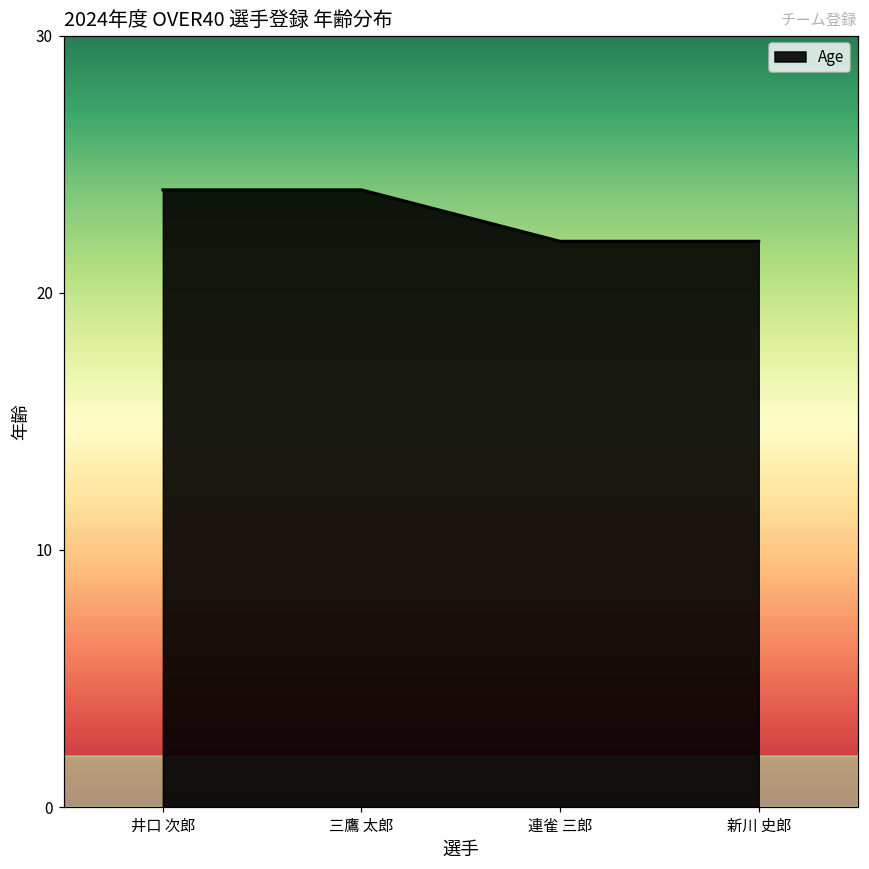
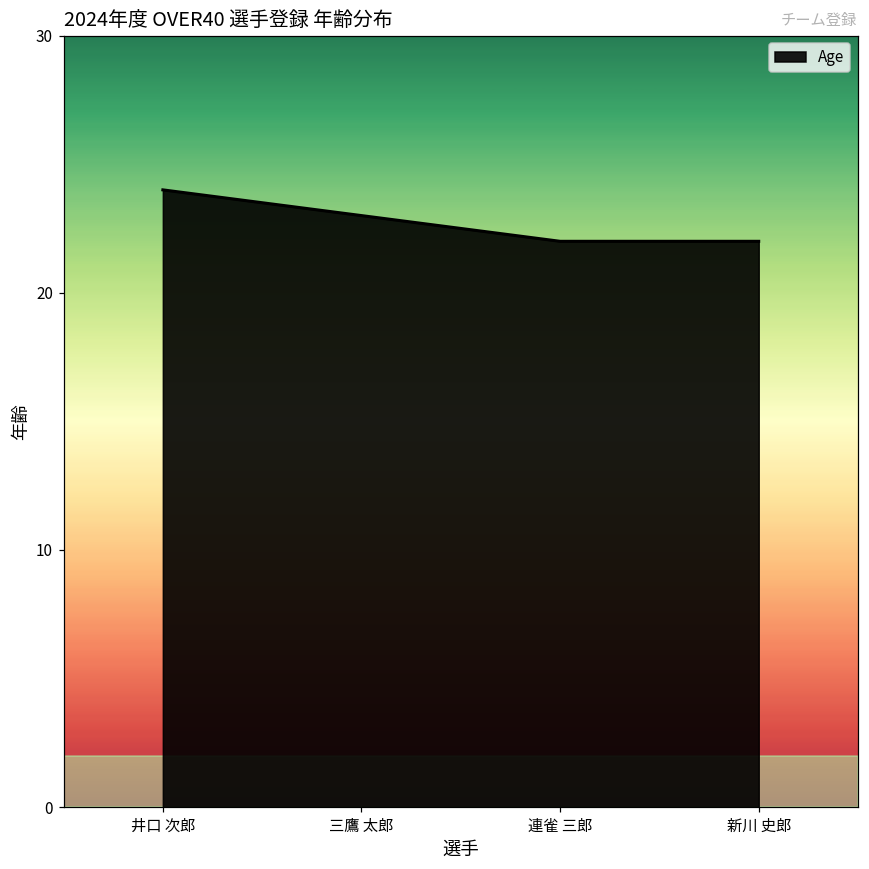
三鷹 太郎: 24 -> 23
